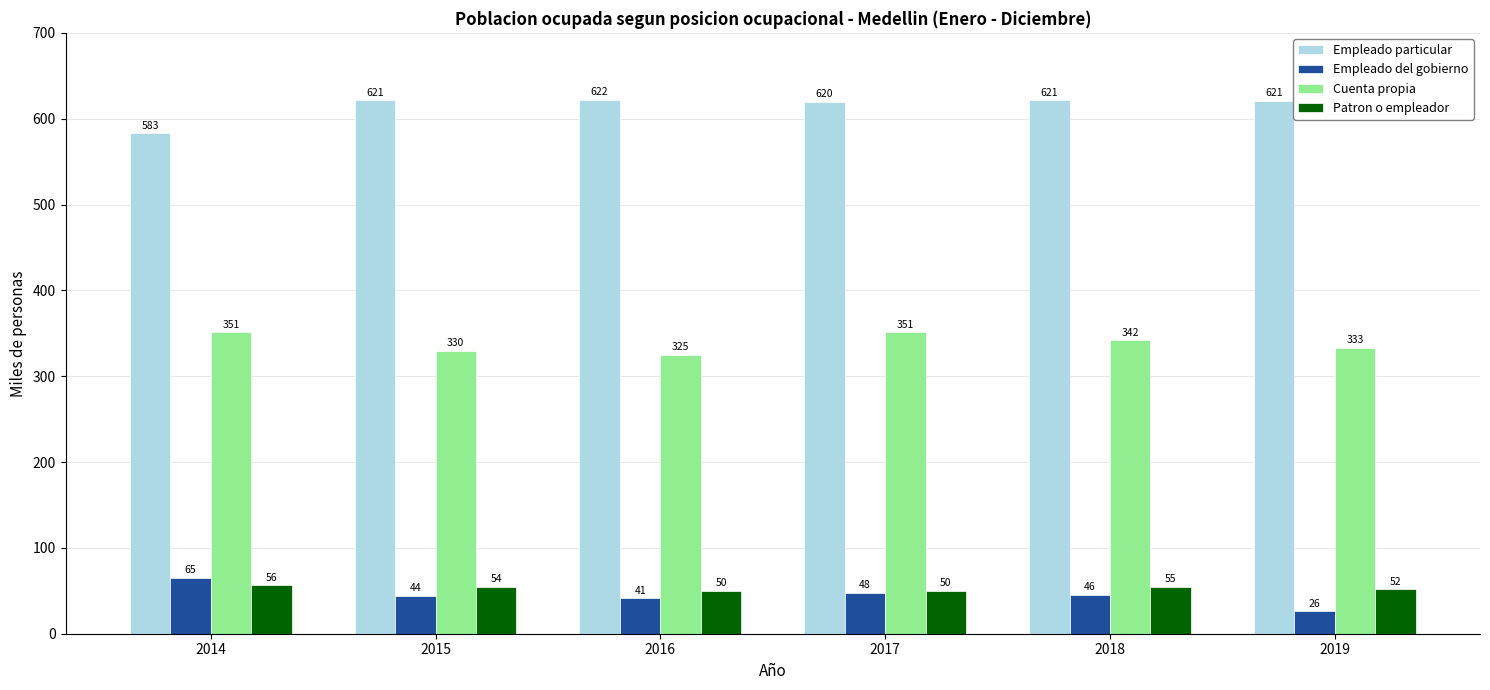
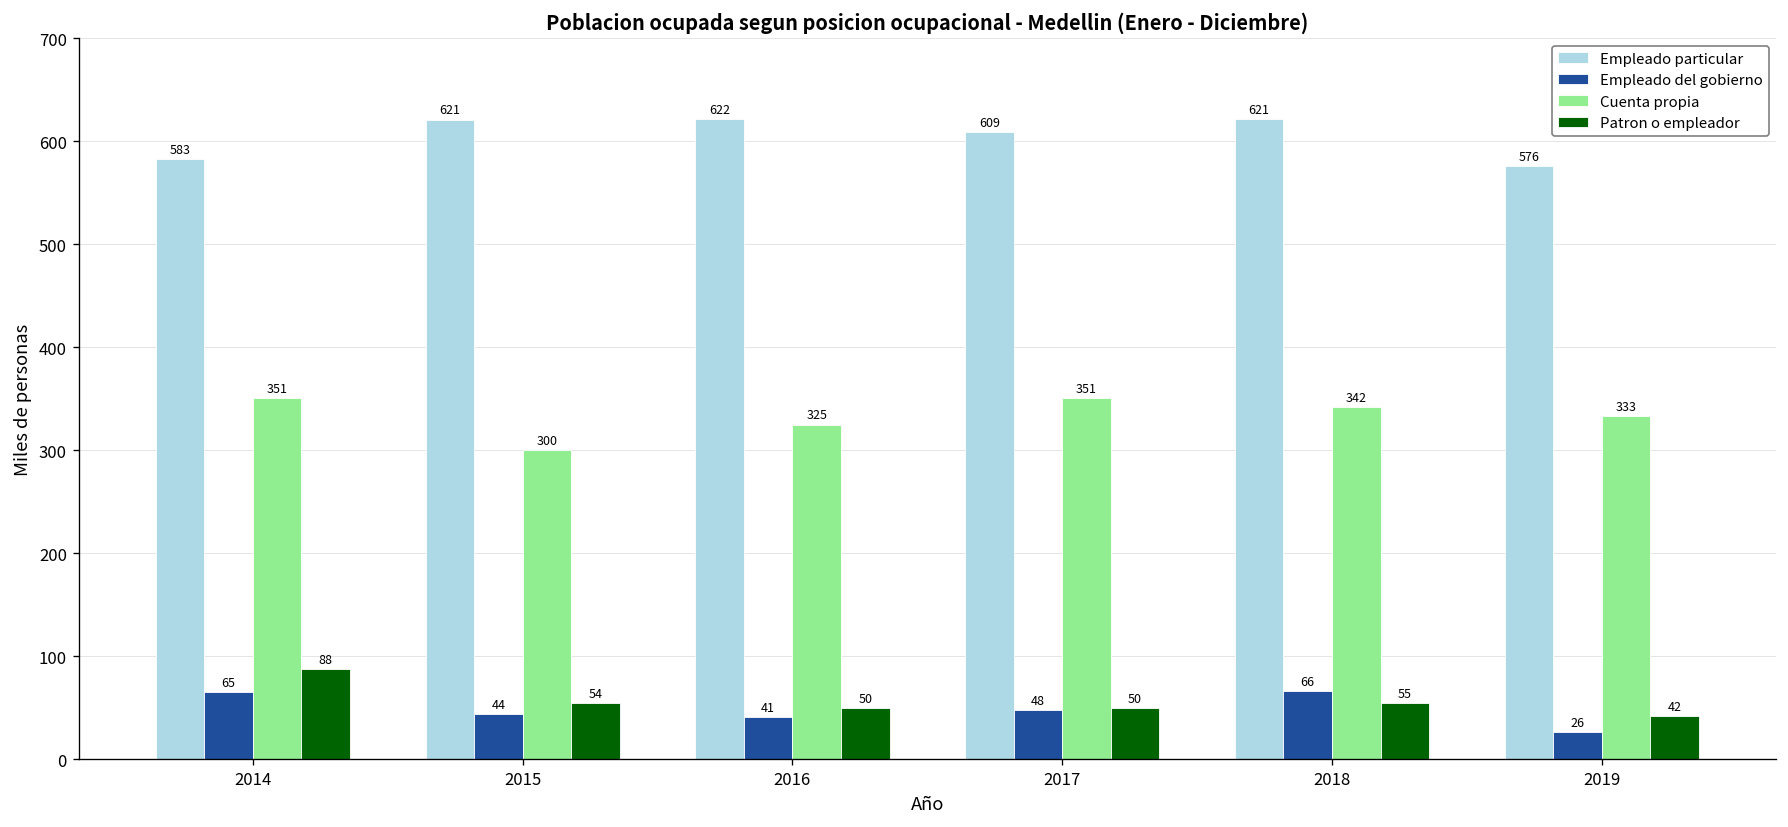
Patron o empleador, 2014: 56 -> 88
Cuenta propia, 2015: 330 -> 300
Empleado particular, 2017: 620 -> 609
Empleado del gobierno, 2018: 46 -> 66
Empleado particular, 2019: 621 -> 576
Patron o empleador, 2019: 52 -> 42
